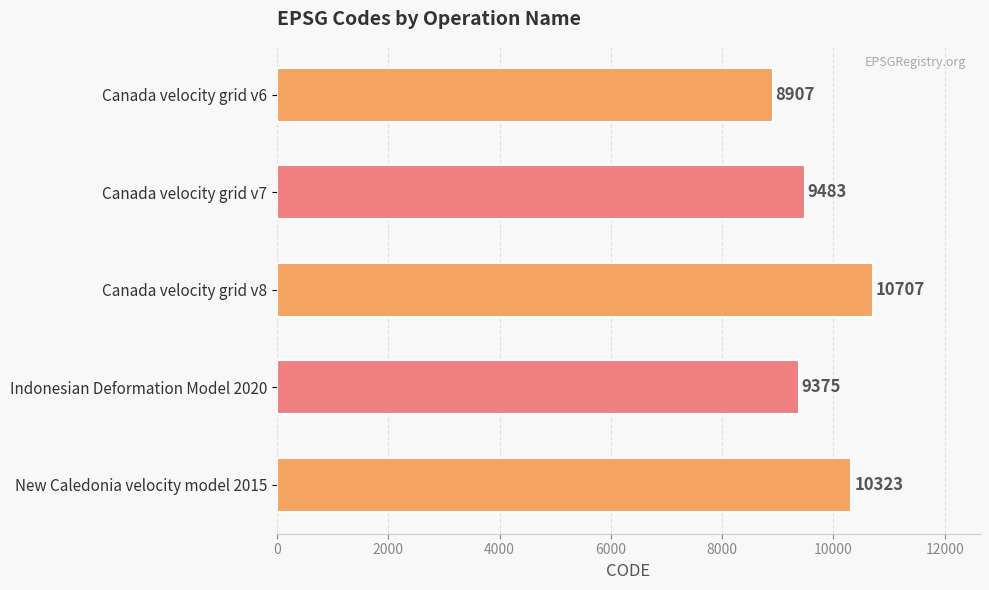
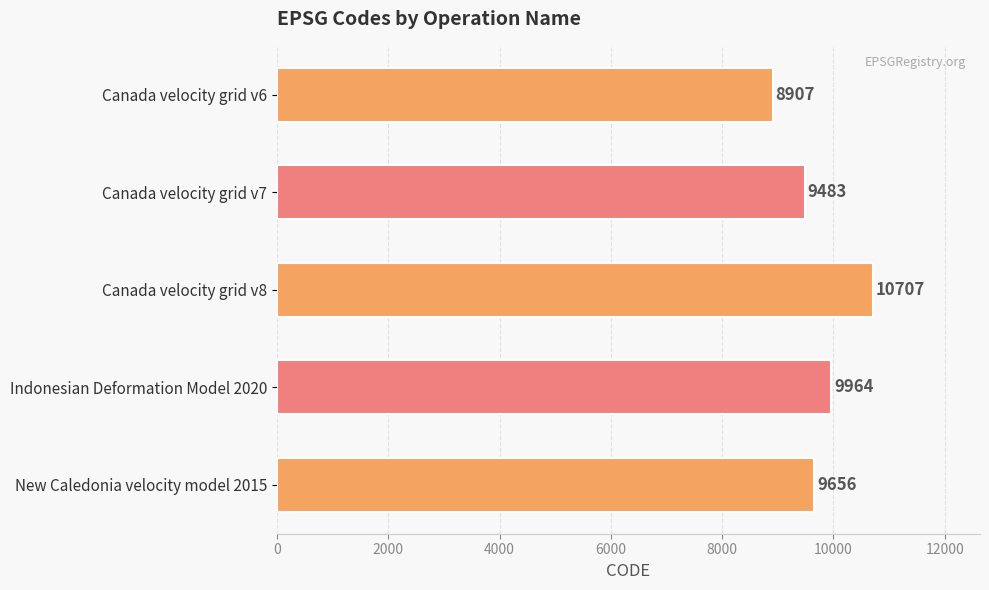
Indonesian Deformation Model 2020: 9375 -> 9964
New Caledonia velocity model 2015: 10323 -> 9656
